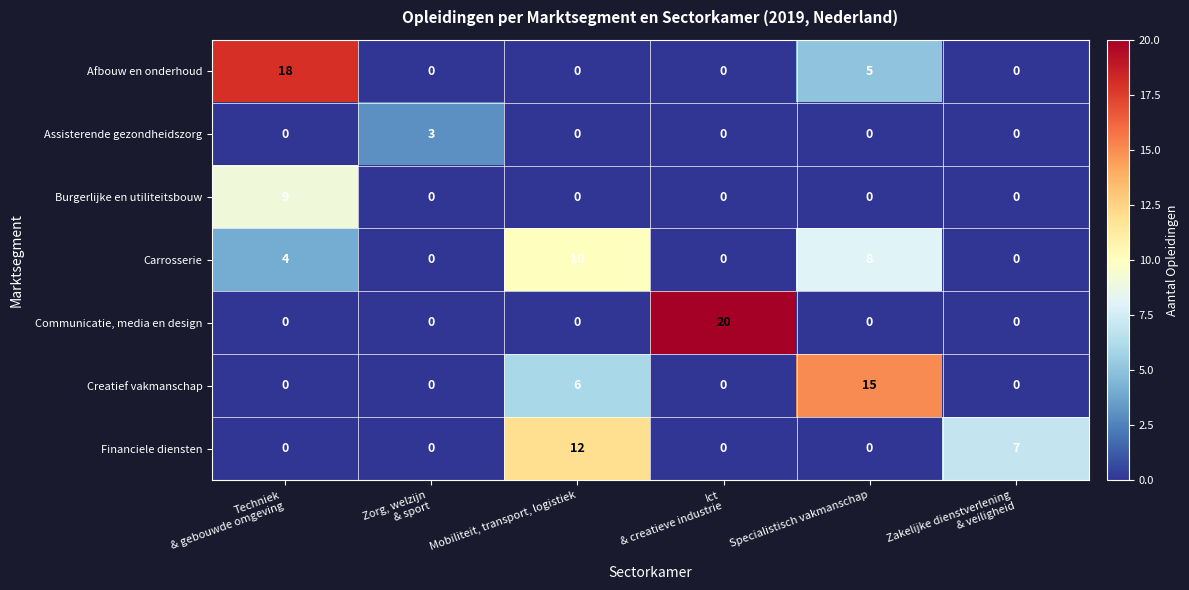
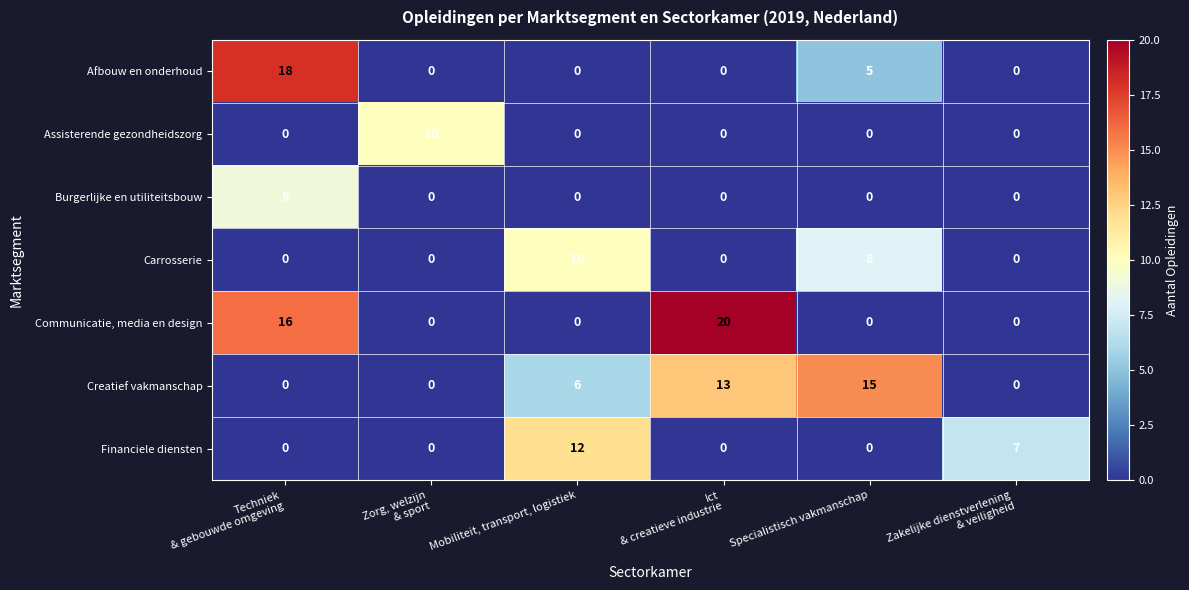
Assisterende gezondheidszorg, Zorg, welzijn & sport: 3 -> 10
Carrosserie, Techniek & gebouwde omgeving: 4 -> 0
Communicatie, media en design, Techniek & gebouwde omgeving: 0 -> 16
Creatief vakmanschap, Ict & creatieve industrie: 0 -> 13
